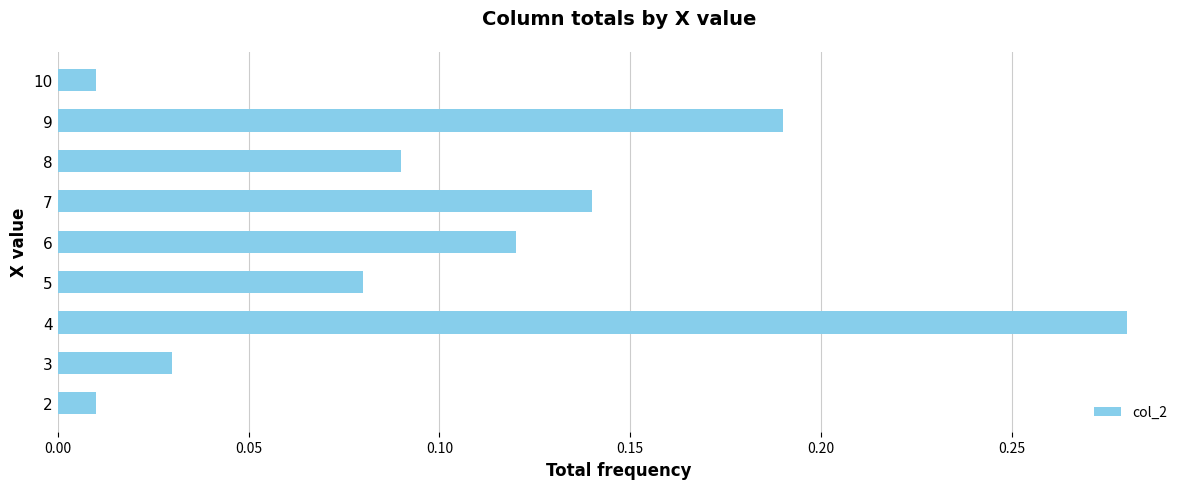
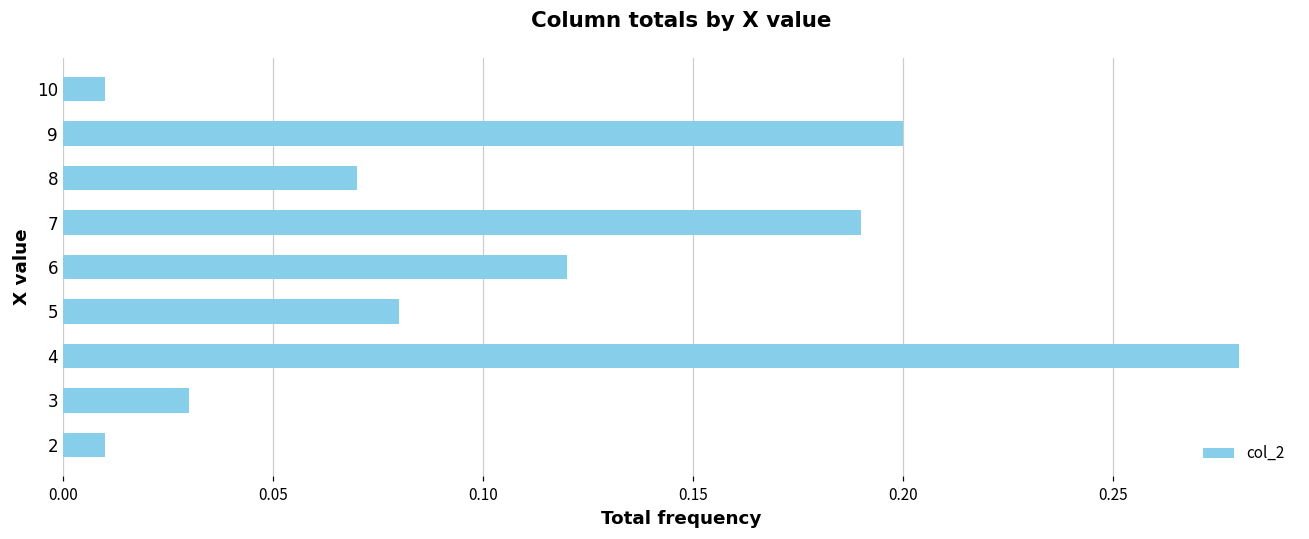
9: 0.19 -> 0.20
8: 0.09 -> 0.07
7: 0.14 -> 0.19
